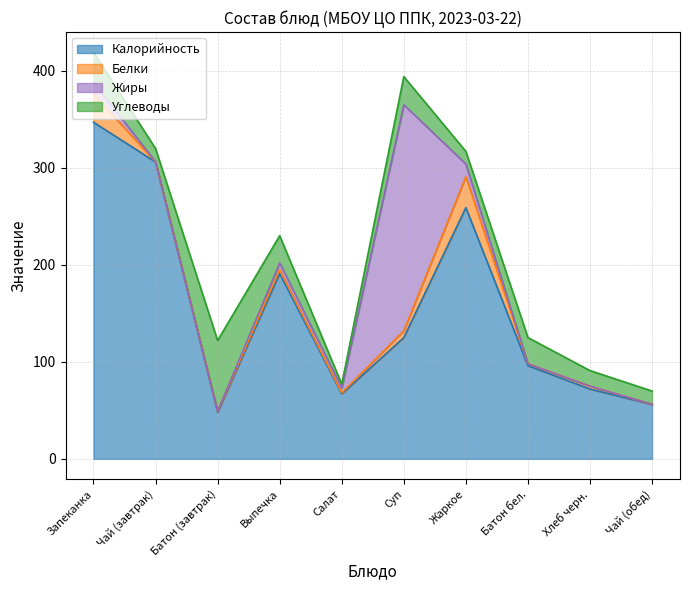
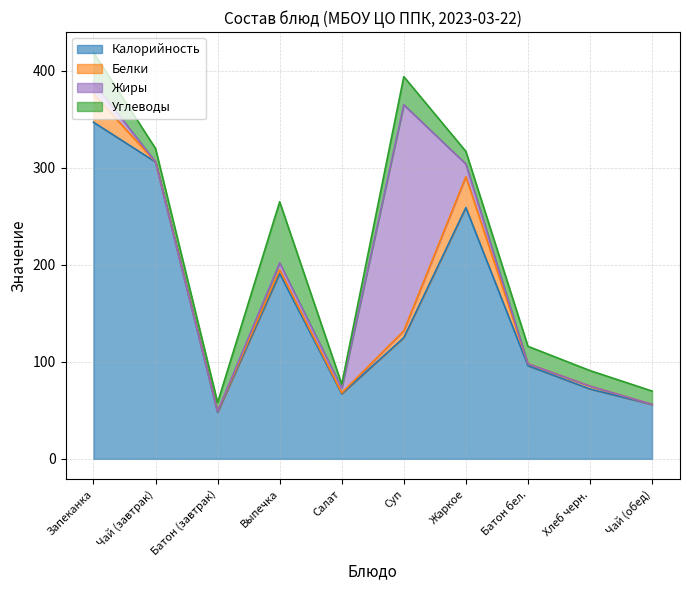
Углеводы, Батон (завтрак): 70 -> 10
Углеводы, Выпечка: 30 -> 60
Углеводы, Батон бел.: 30 -> 20
